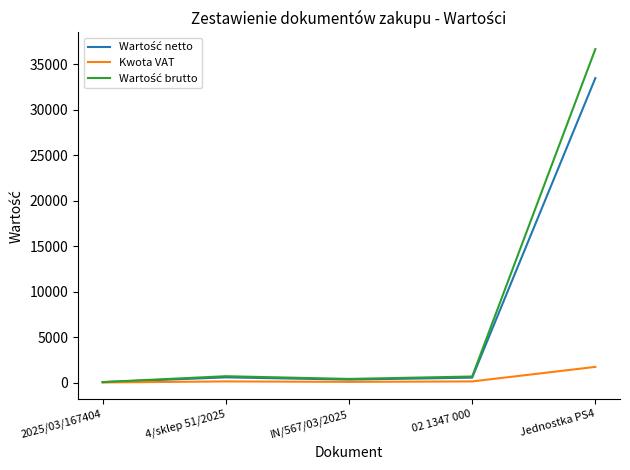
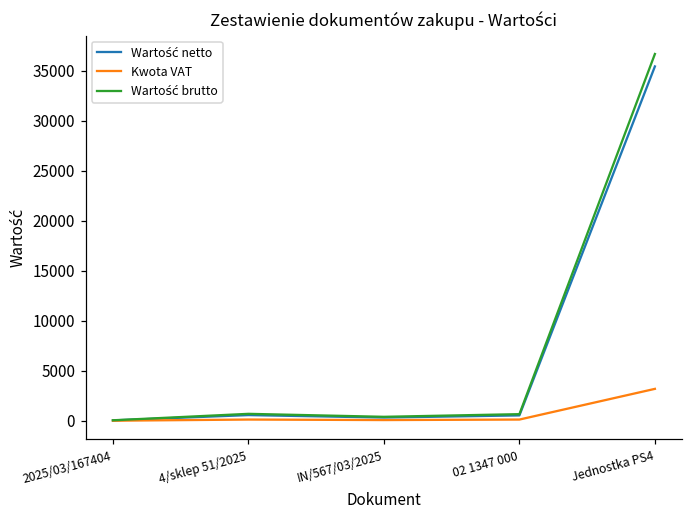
Wartość netto, Jednostka PS4: 33000 -> 35000
Kwota VAT, Jednostka PS4: 2000 -> 3000
